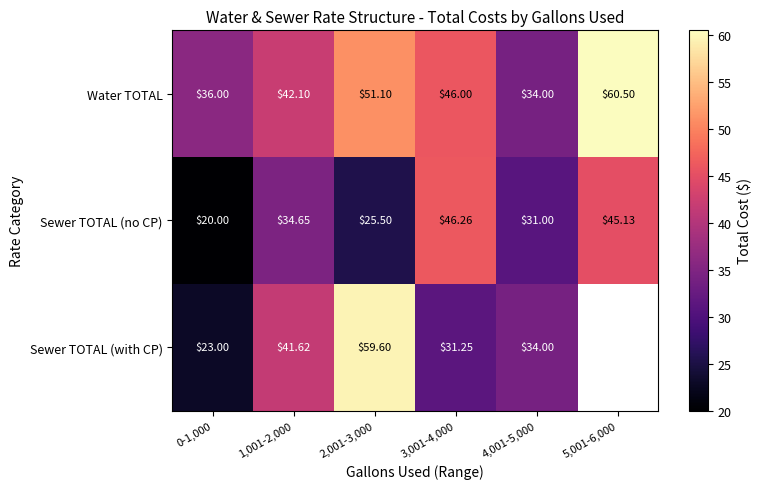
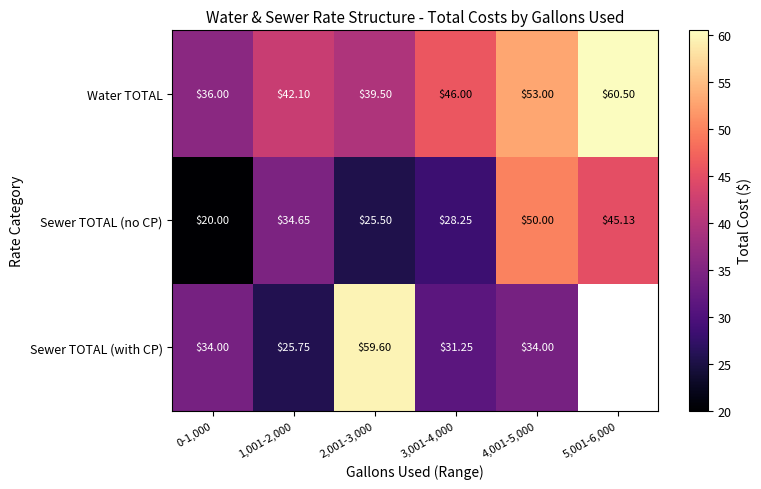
Water TOTAL, 2,001-3,000: $51.10 -> $39.50
Water TOTAL, 4,001-5,000: $34.00 -> $53.00
Sewer TOTAL (no CP), 3,001-4,000: $46.26 -> $28.25
Sewer TOTAL (no CP), 4,001-5,000: $31.00 -> $50.00
Sewer TOTAL (with CP), 0-1,000: $23.00 -> $34.00
Sewer TOTAL (with CP), 1,001-2,000: $41.62 -> $25.75
